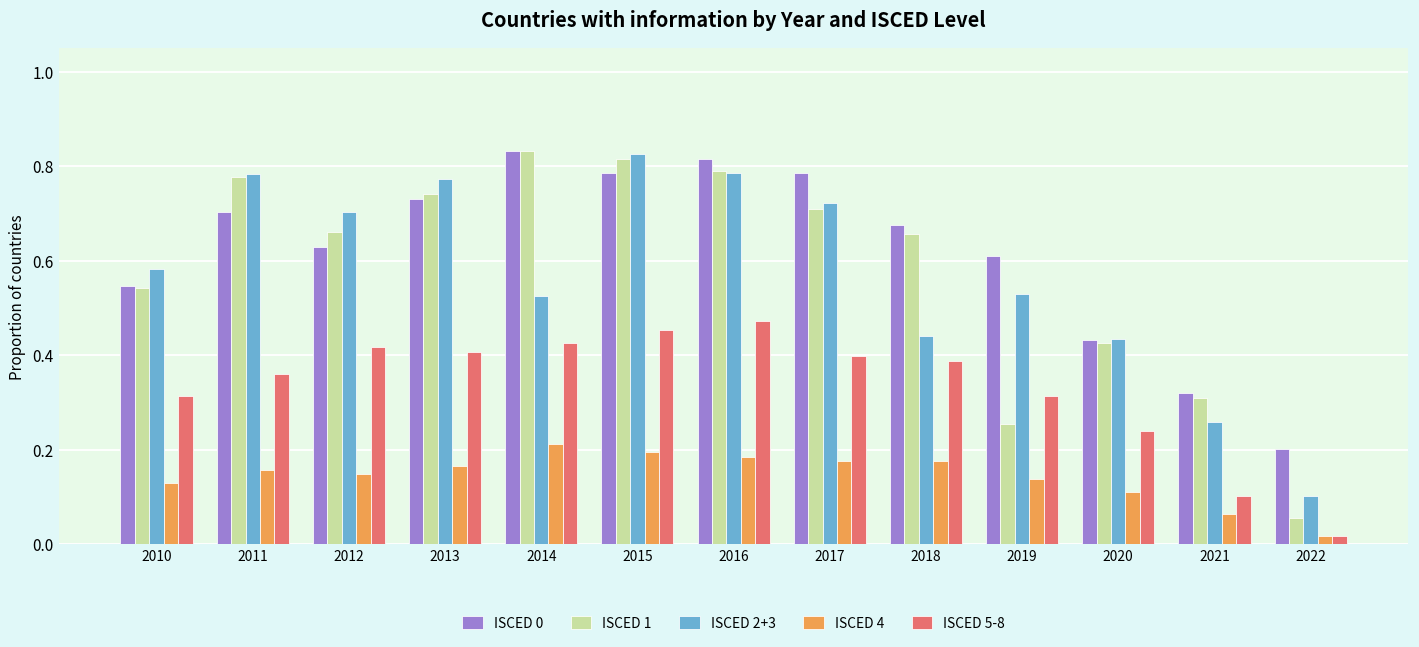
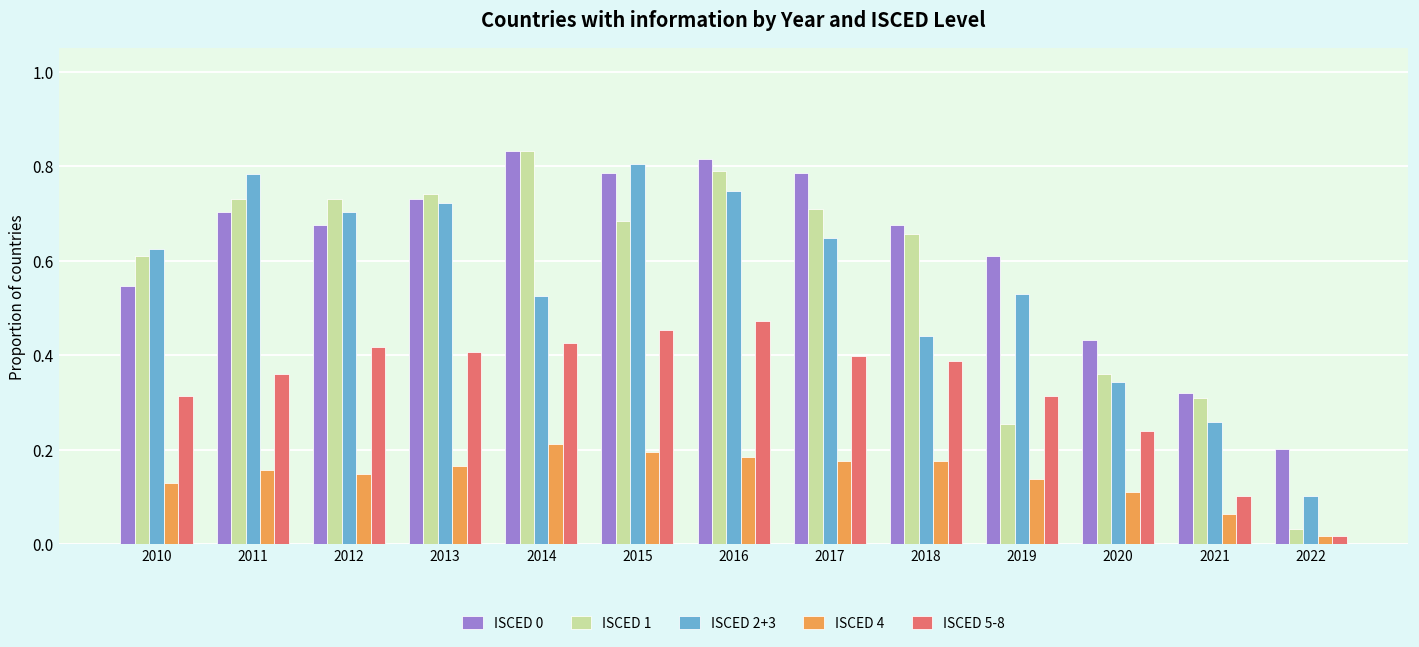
ISCED 1, 2010: 0.54 -> 0.61
ISCED 2+3, 2010: 0.58 -> 0.62
ISCED 1, 2011: 0.78 -> 0.73
ISCED 0, 2012: 0.63 -> 0.68
ISCED 1, 2012: 0.66 -> 0.73
ISCED 2+3, 2013: 0.77 -> 0.72
ISCED 1, 2015: 0.81 -> 0.68
ISCED 2+3, 2015: 0.83 -> 0.81
ISCED 2+3, 2016: 0.79 -> 0.75
ISCED 2+3, 2017: 0.72 -> 0.65
ISCED 1, 2020: 0.43 -> 0.36
ISCED 2+3, 2020: 0.44 -> 0.34
ISCED 1, 2022: 0.06 -> 0.03
